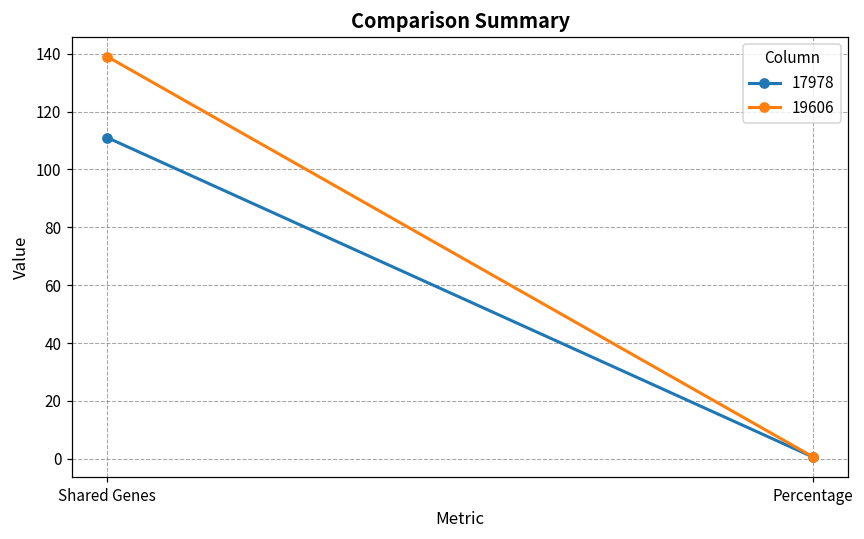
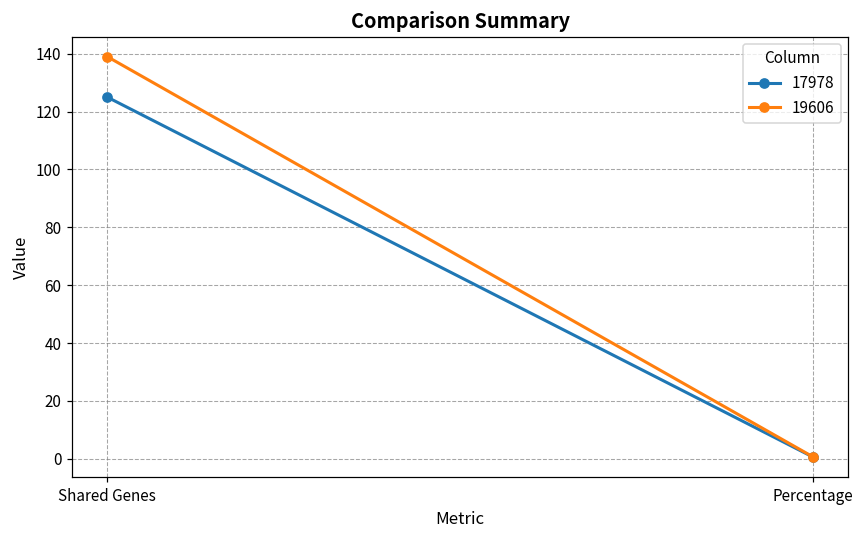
17978, Shared Genes: 111 -> 125
